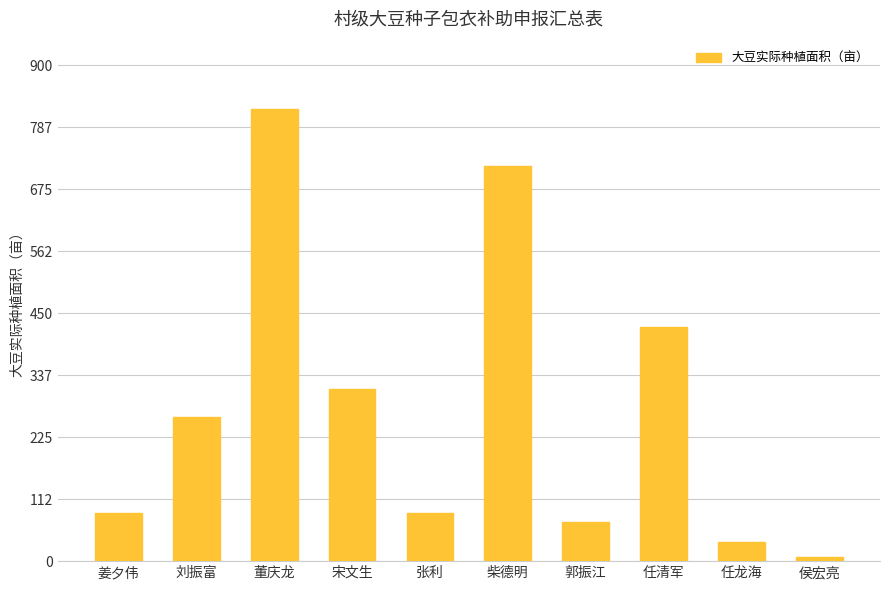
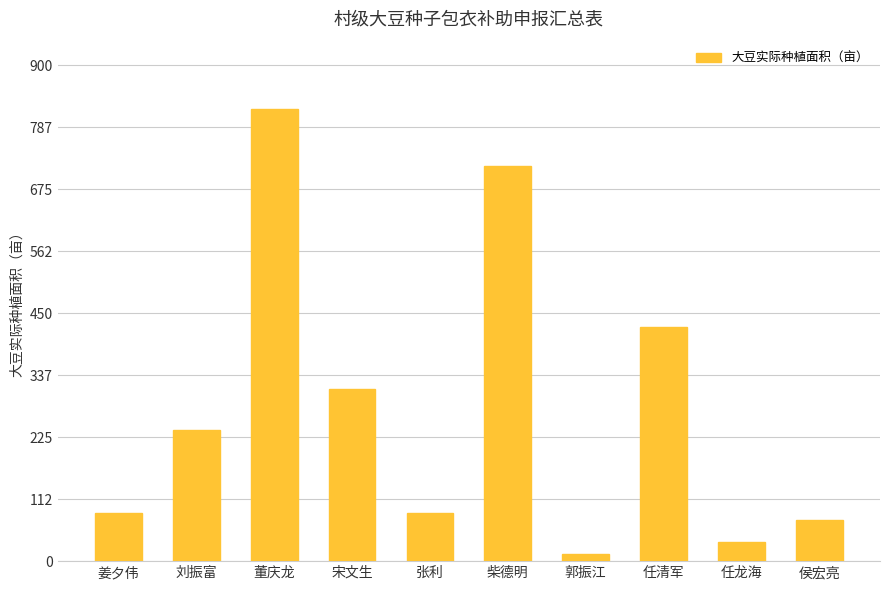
刘振富: 260 -> 240
郭振江: 70 -> 10
侯宏亮: 10 -> 70
